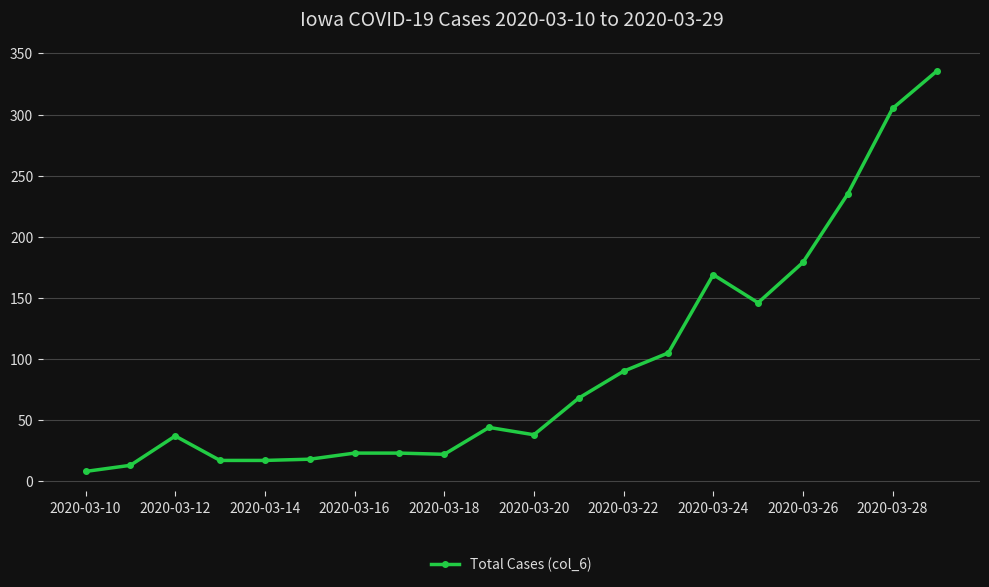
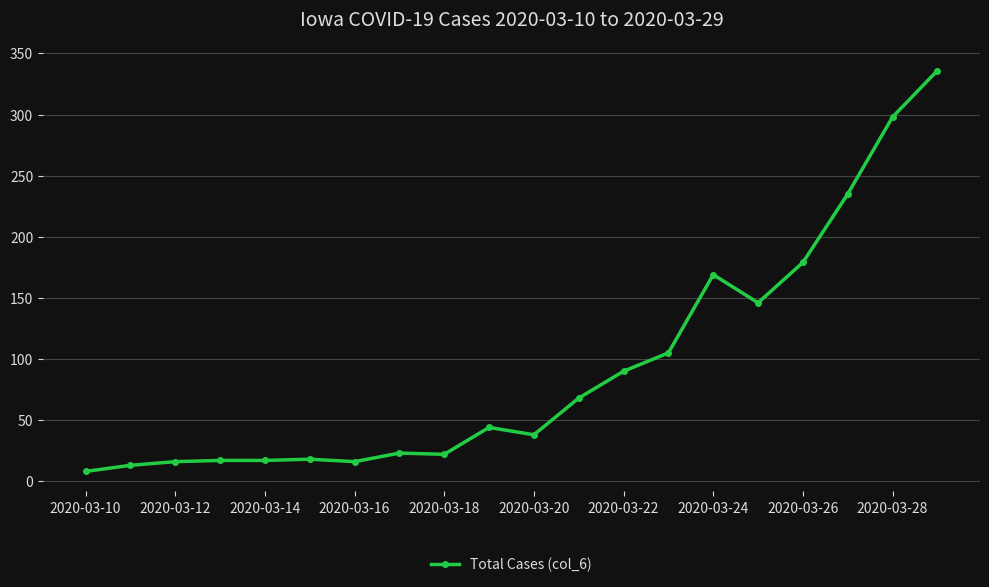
2020-03-12: 37 -> 16
2020-03-16: 23 -> 16
2020-03-28: 305 -> 298
